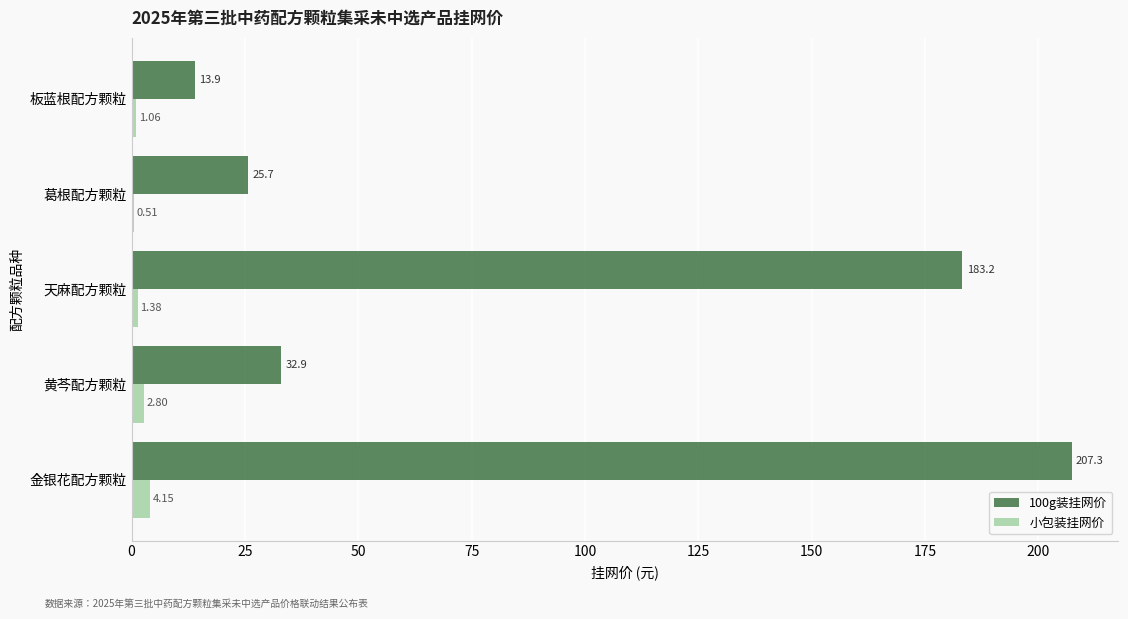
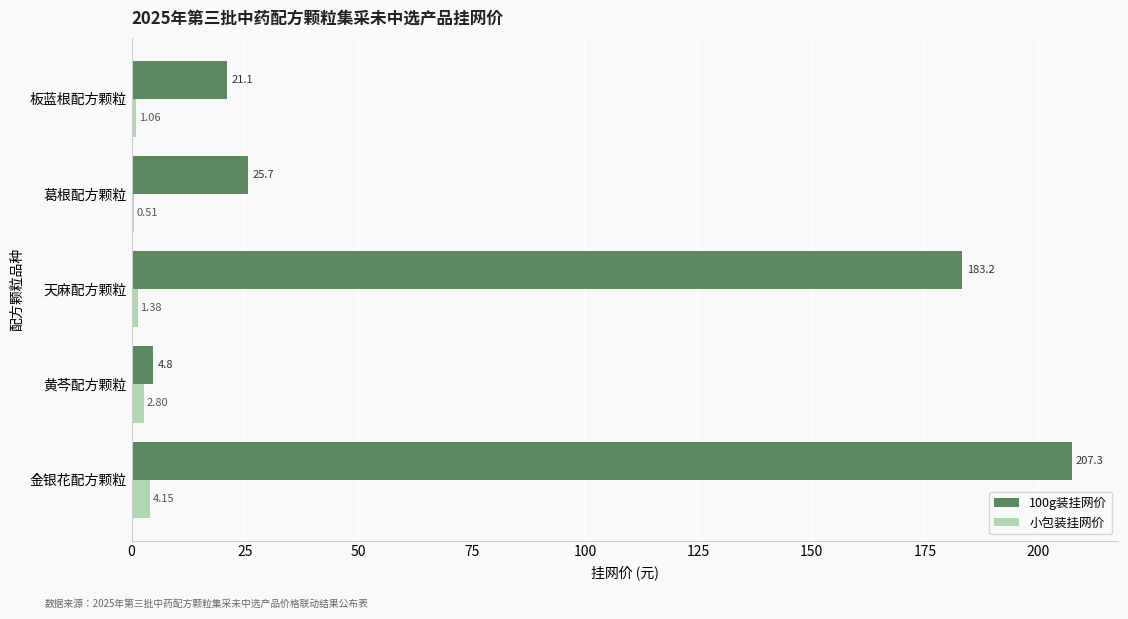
100g装挂网价, 板蓝根配方颗粒: 13.9 -> 21.1
100g装挂网价, 黄芩配方颗粒: 32.9 -> 4.8
